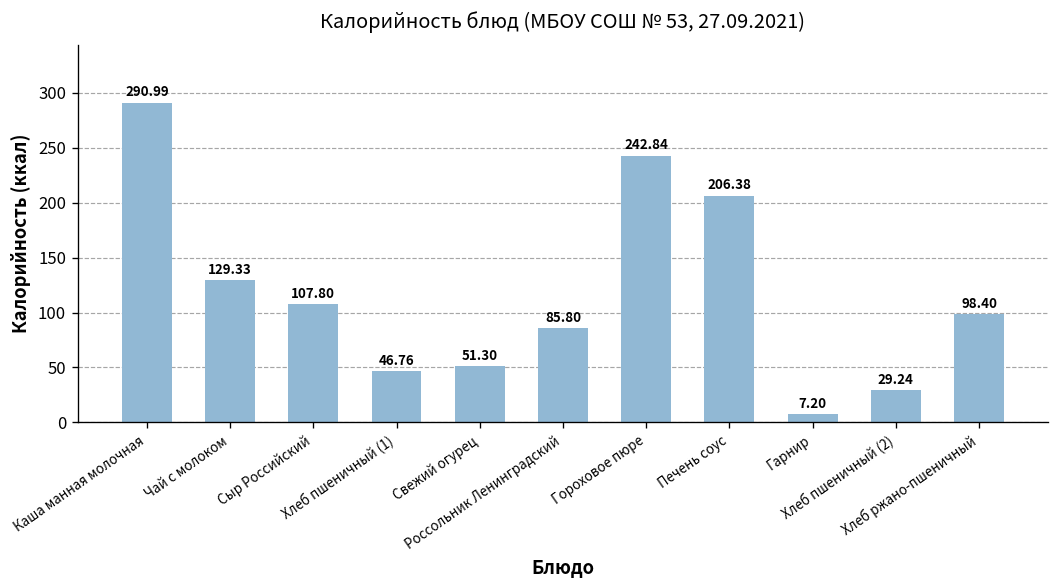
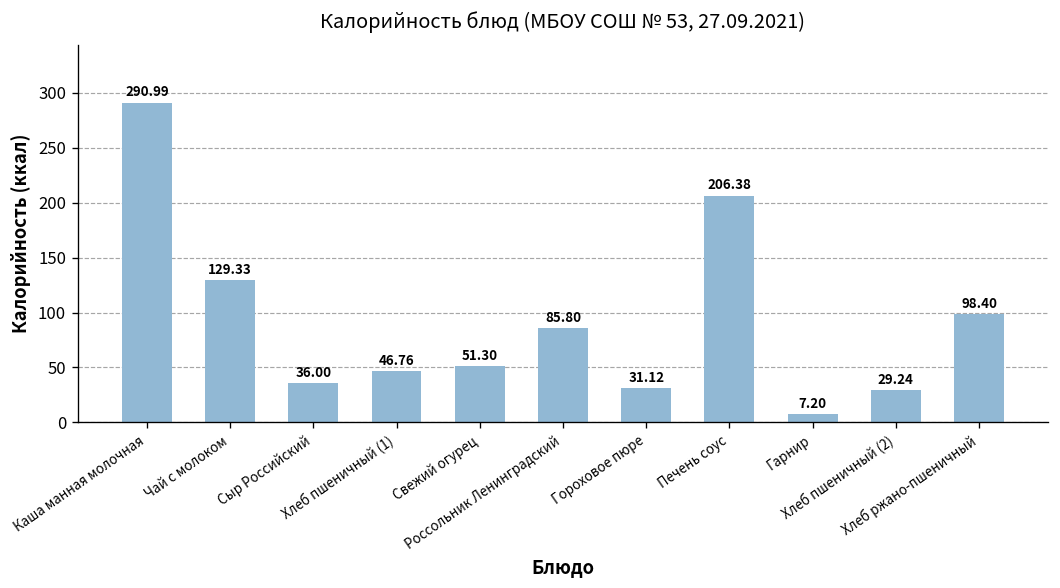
Сыр Российский: 107.80 -> 36.00
Гороховое пюре: 242.84 -> 31.12
